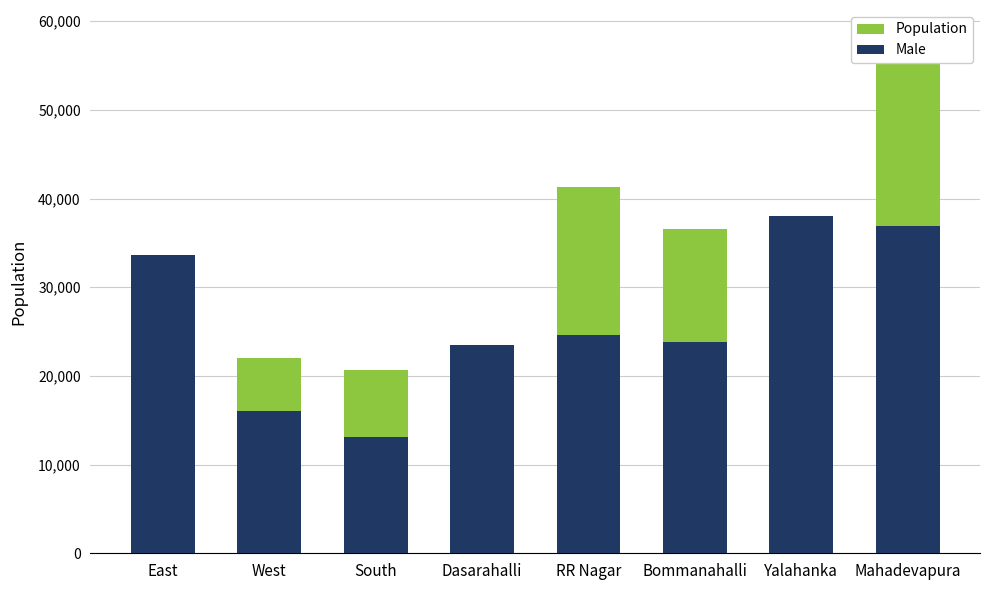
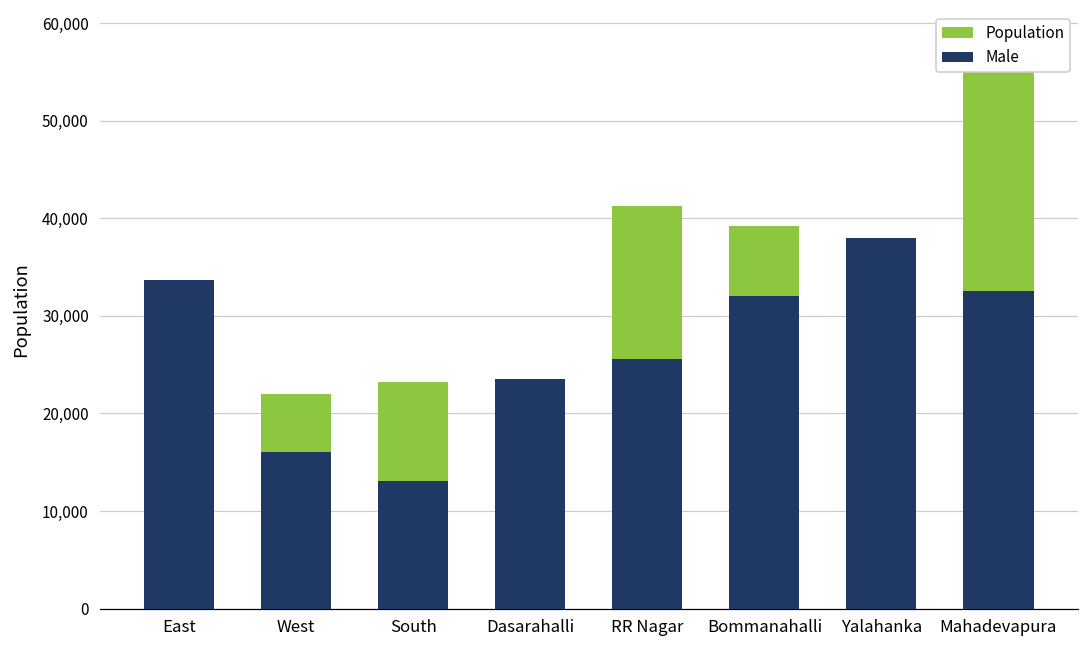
Population, South: 21,000 -> 23,000
Male, RR Nagar: 25,000 -> 26,000
Population, Bommanahalli: 37,000 -> 39,000
Male, Bommanahalli: 24,000 -> 32,000
Male, Mahadevapura: 37,000 -> 33,000
